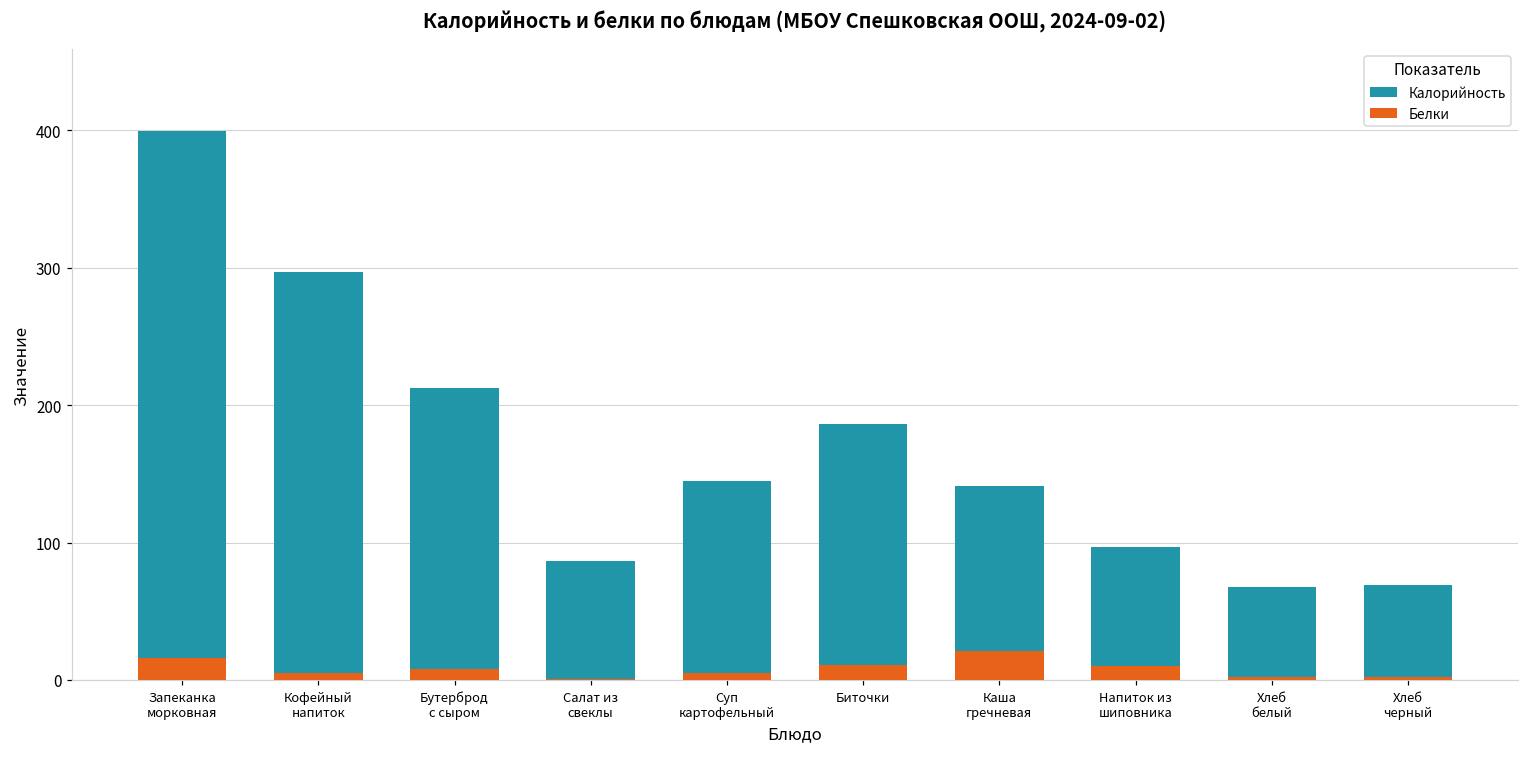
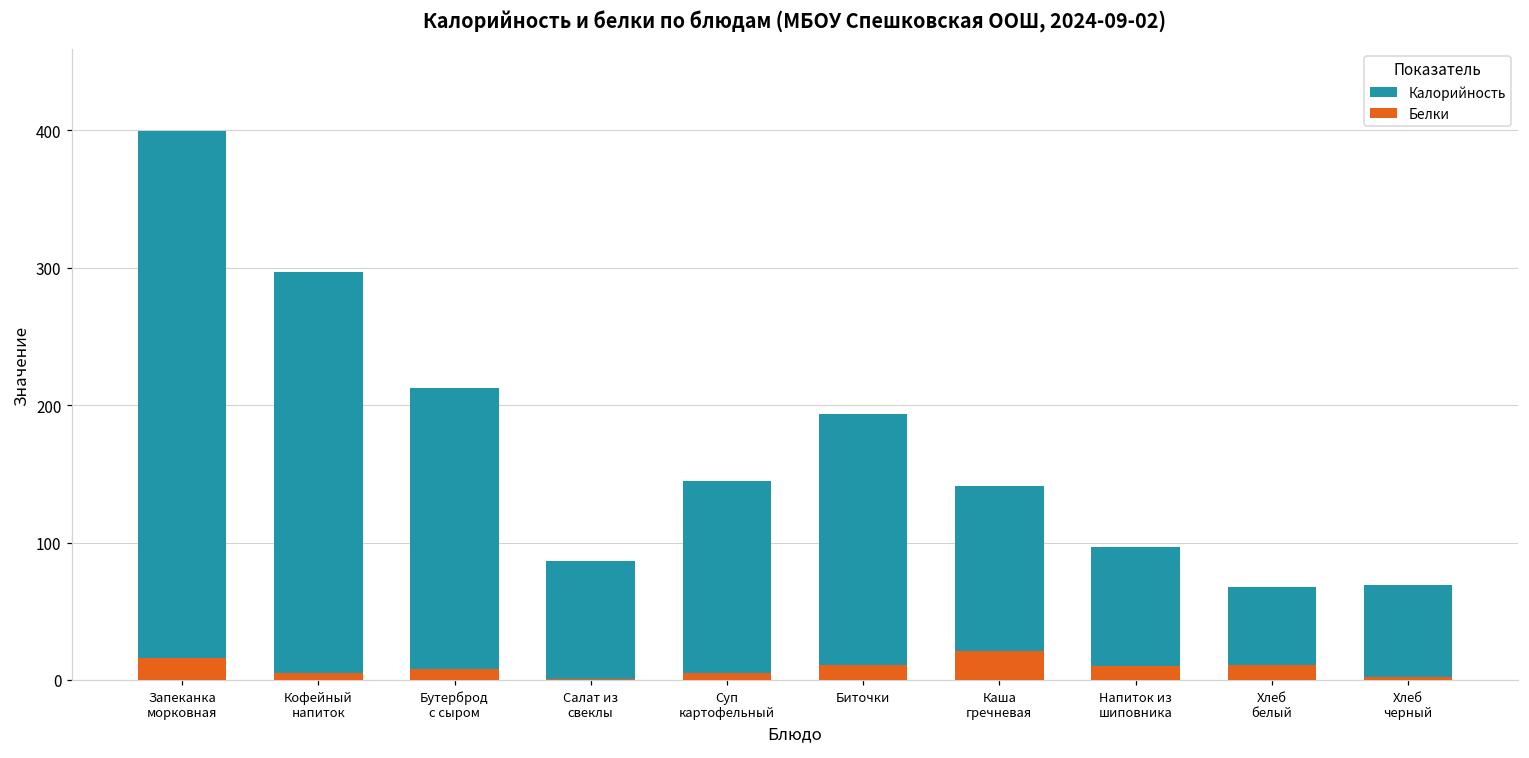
Калорийность, Биточки: 186 -> 194
Белки, Хлеб белый: 2 -> 11
